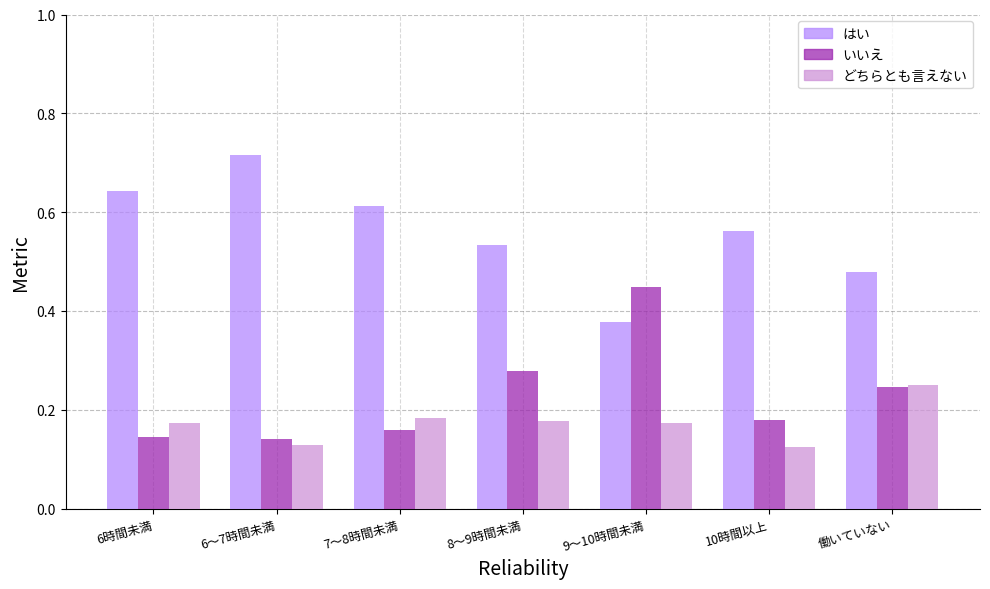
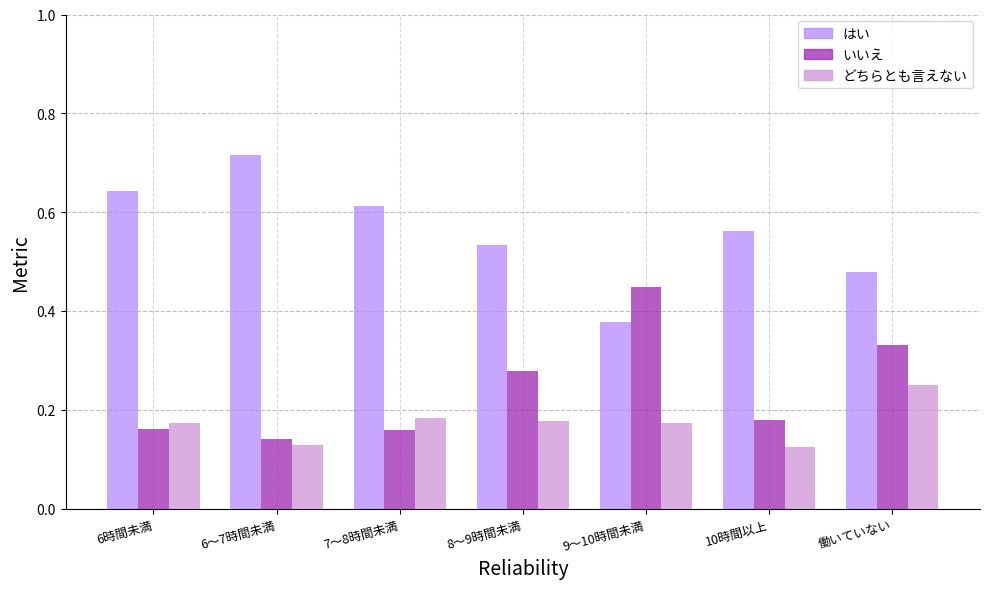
いいえ, 6時間未満: 0.14 -> 0.16
いいえ, 働いていない: 0.25 -> 0.33
